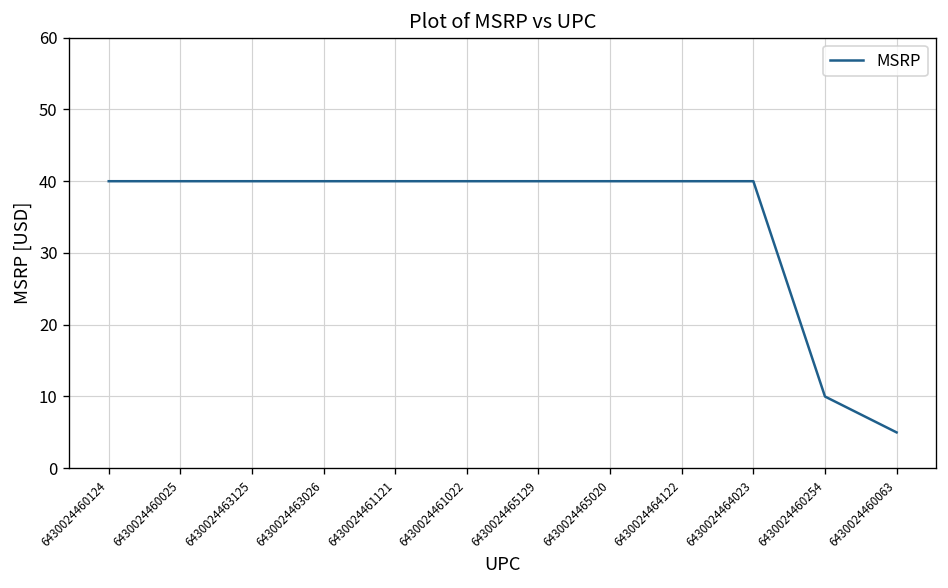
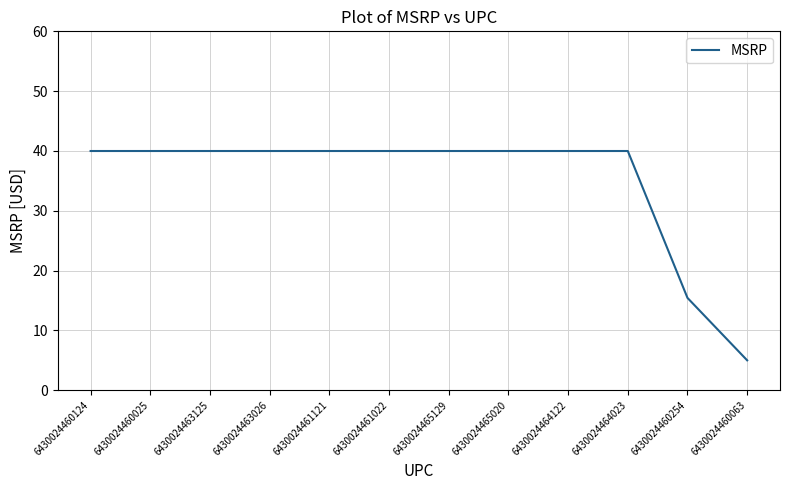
6430024460254: 10 -> 15
